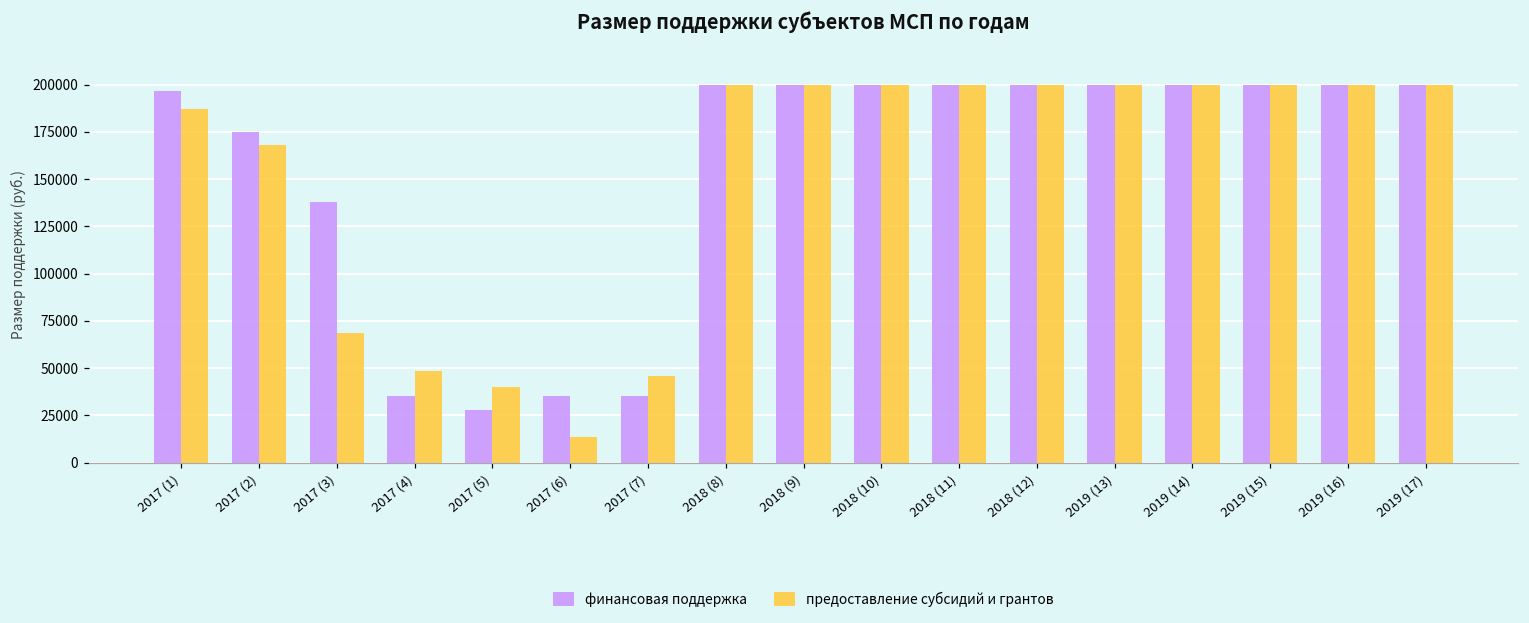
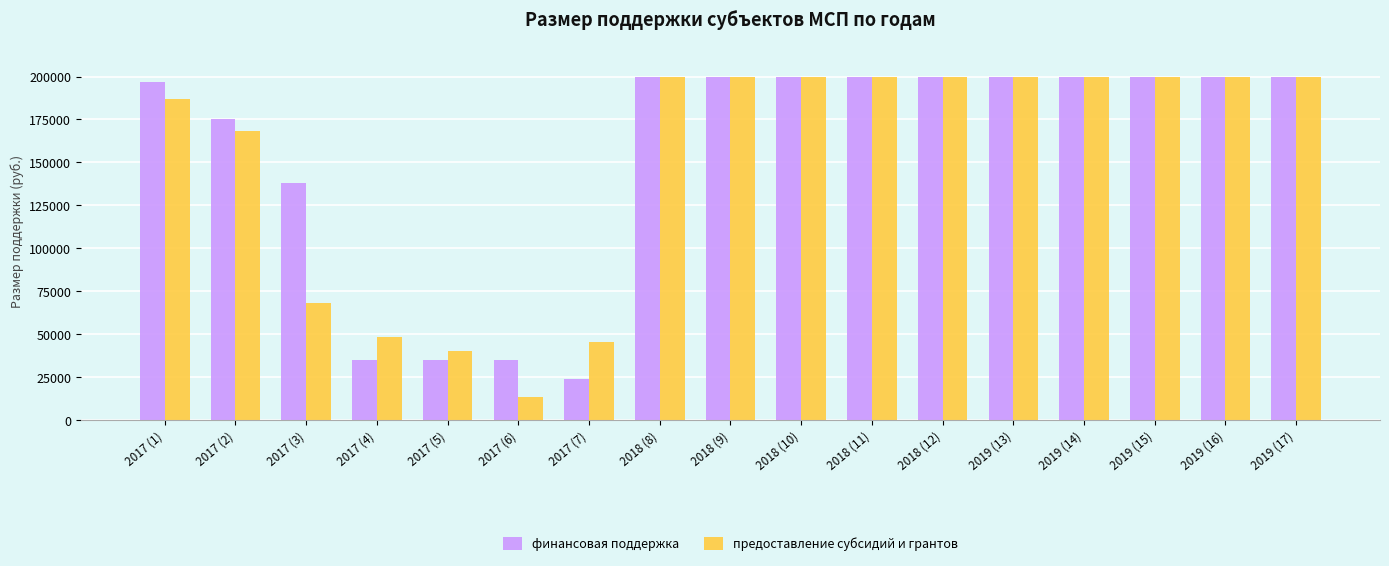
финансовая поддержка, 2017 (5): 28000 -> 35000
финансовая поддержка, 2017 (7): 35000 -> 24000
